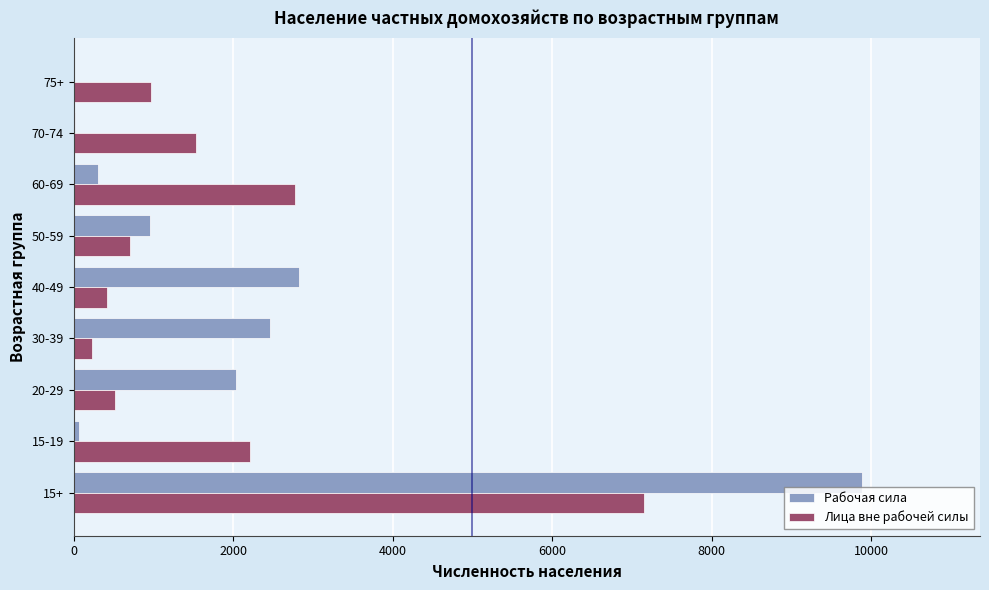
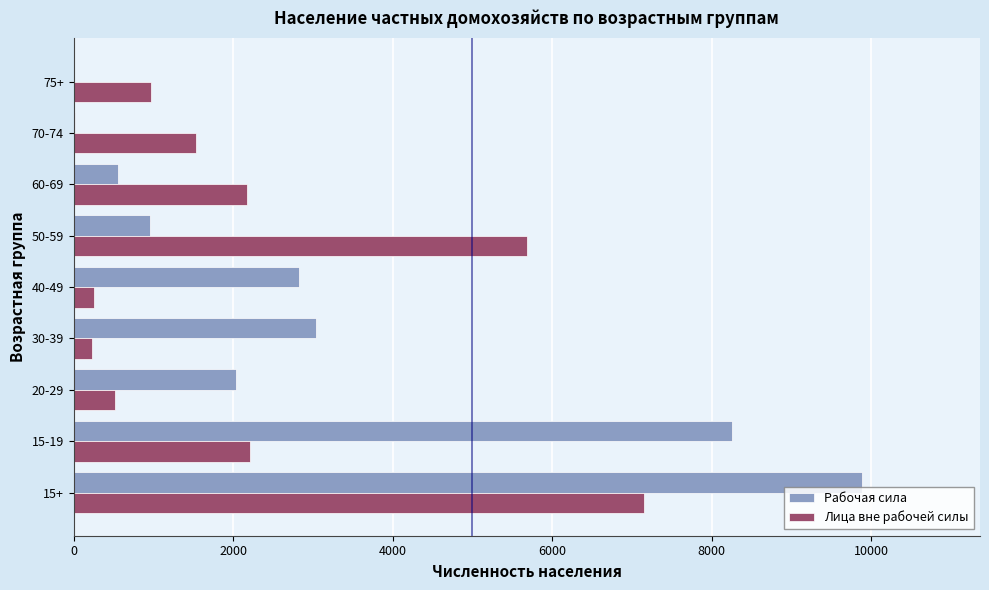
Рабочая сила, 60-69: 300 -> 600
Лица вне рабочей силы, 60-69: 2800 -> 2200
Лица вне рабочей силы, 50-59: 700 -> 5700
Лица вне рабочей силы, 40-49: 400 -> 300
Рабочая сила, 30-39: 2500 -> 3000
Рабочая сила, 15-19: 100 -> 8300
